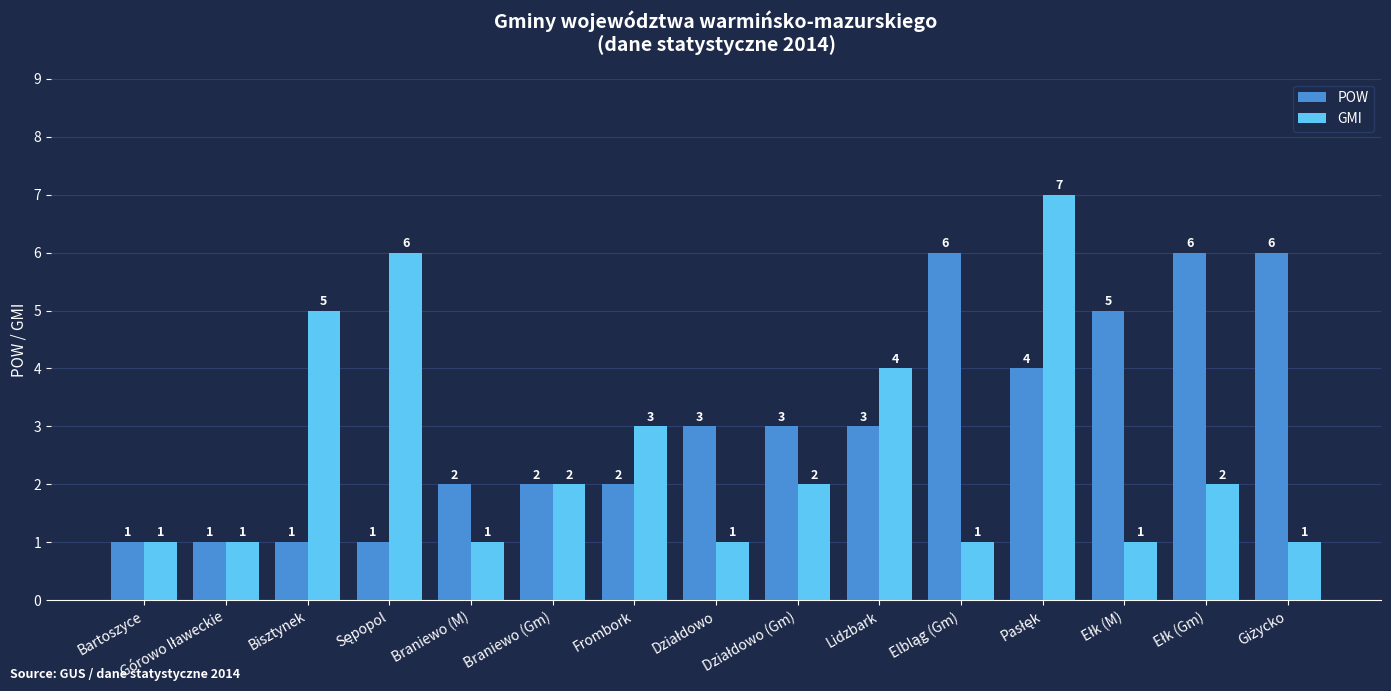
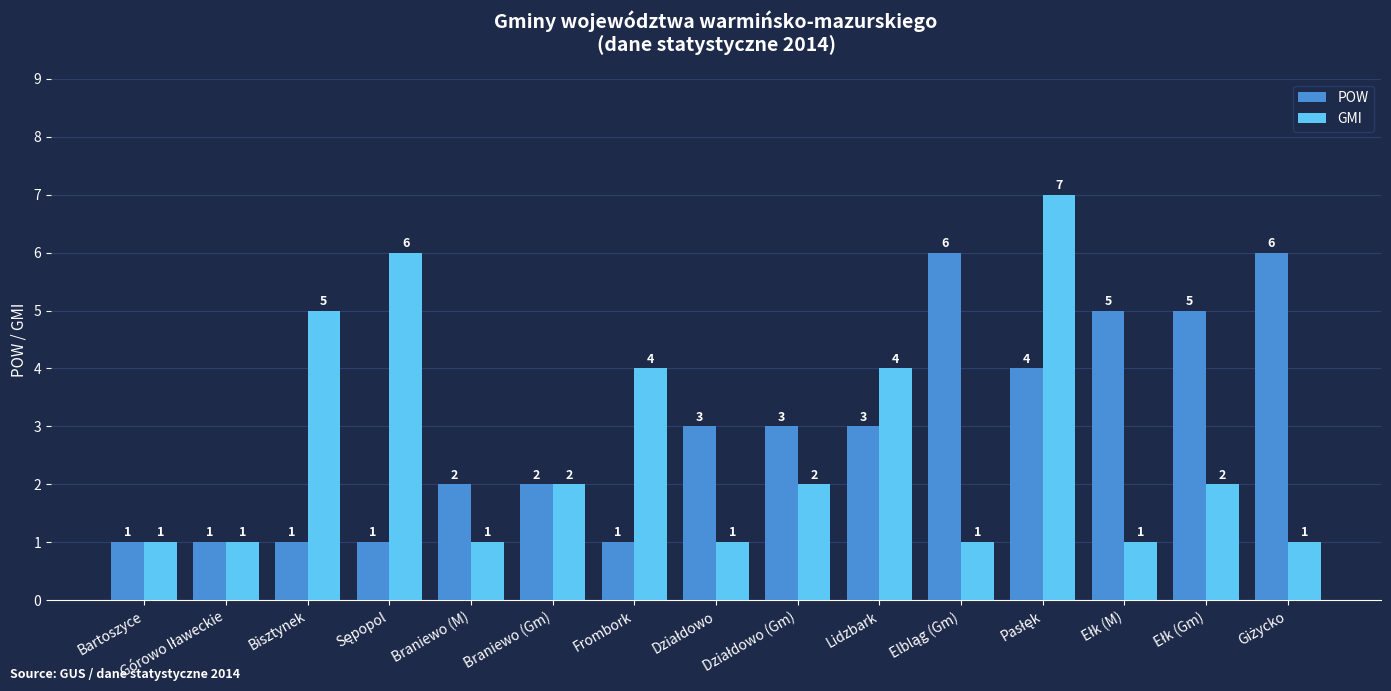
POW, Frombork: 2 -> 1
GMI, Frombork: 3 -> 4
POW, Ełk (Gm): 6 -> 5
